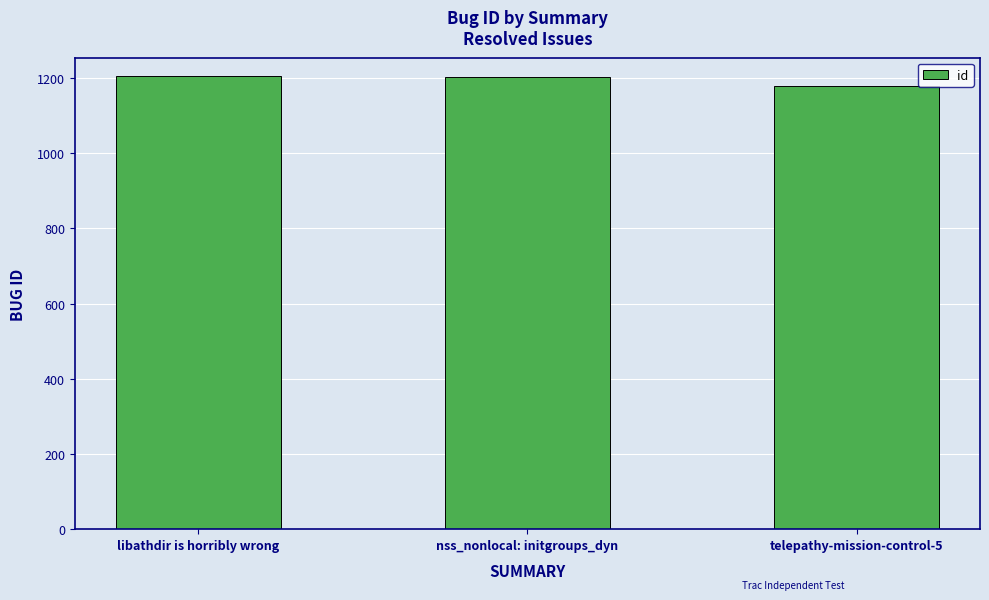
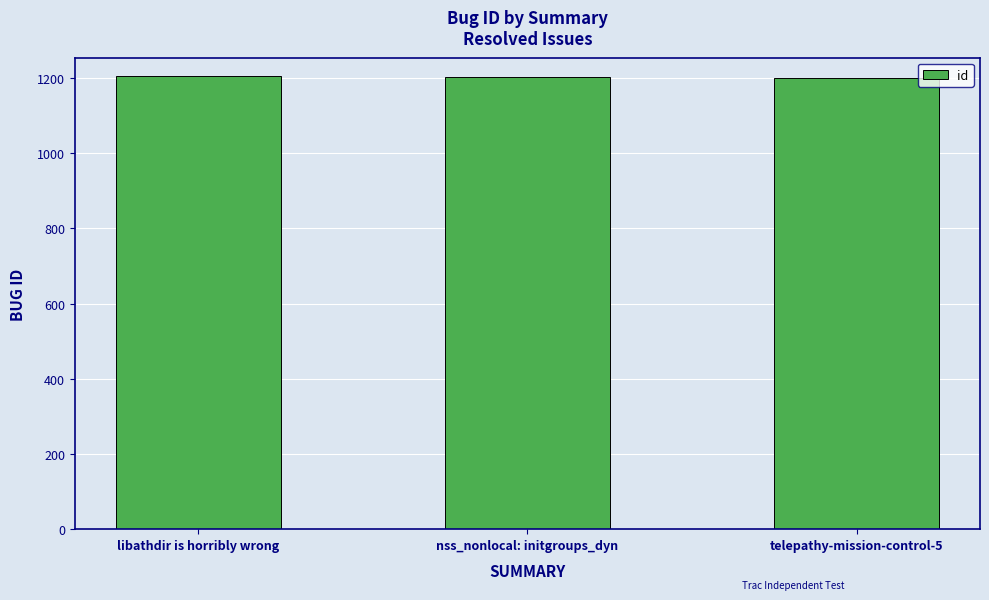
telepathy-mission-control-5: 1180 -> 1200
